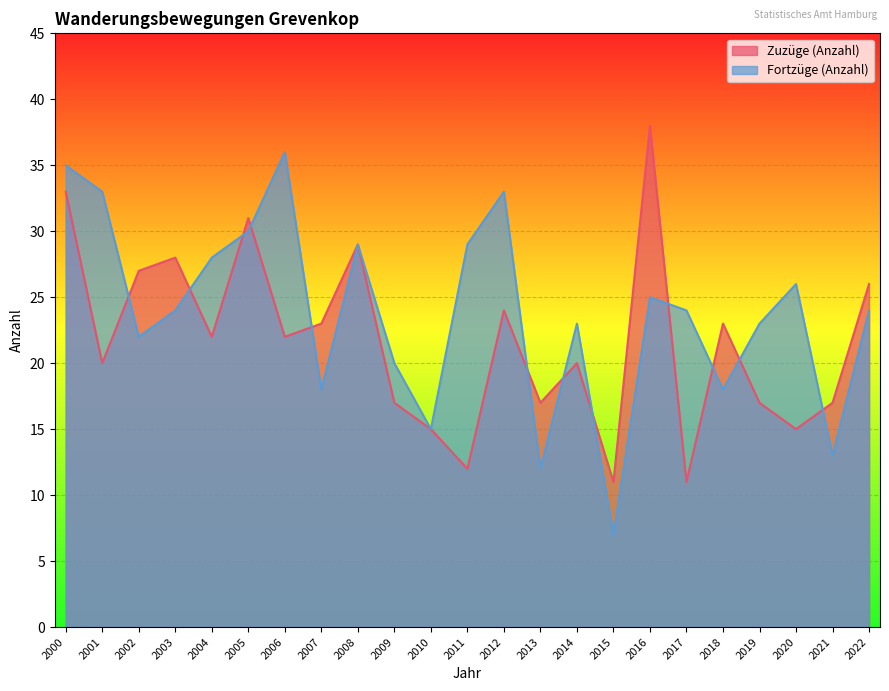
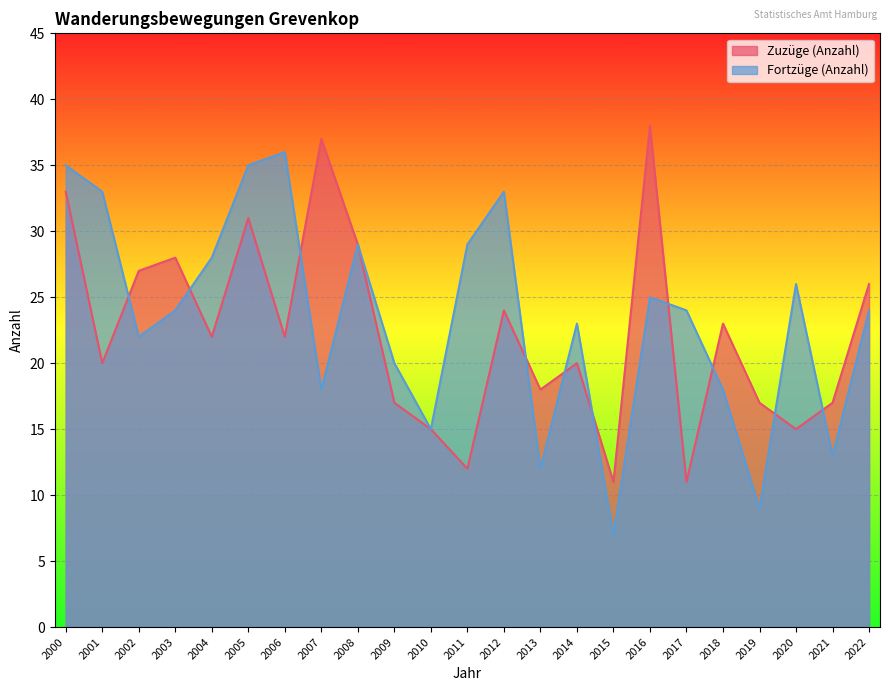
Fortzüge (Anzahl), 2005: 30 -> 35
Zuzüge (Anzahl), 2007: 23 -> 37
Zuzüge (Anzahl), 2013: 17 -> 18
Fortzüge (Anzahl), 2019: 23 -> 9
